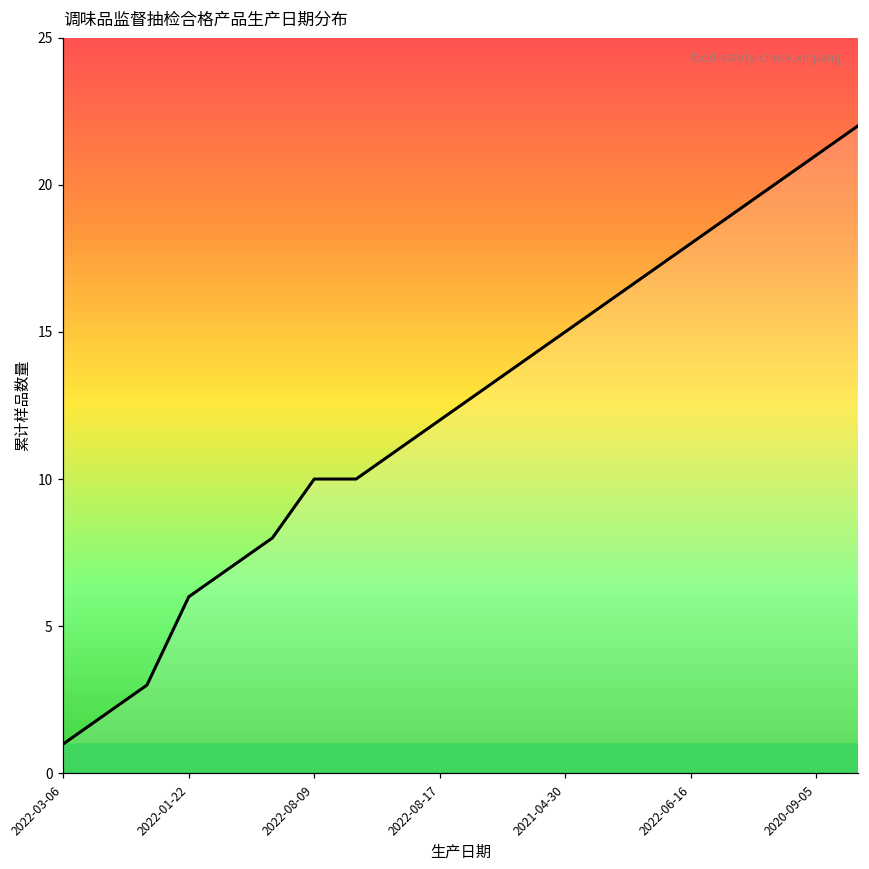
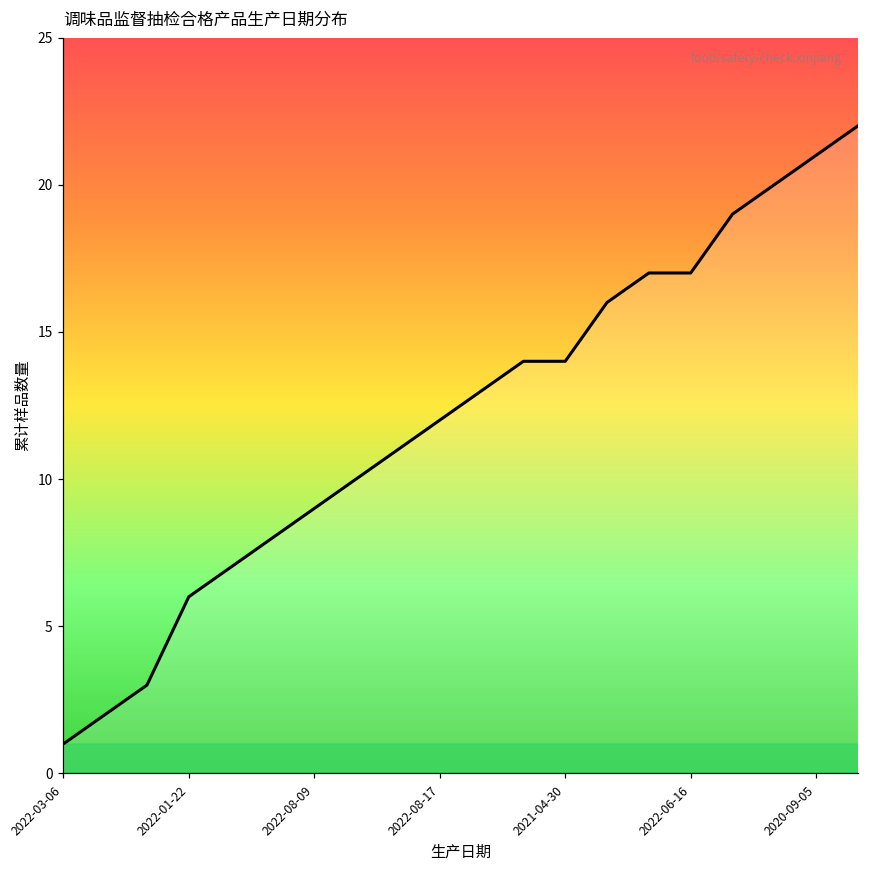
2022-08-09: 10 -> 9
2021-04-30: 15 -> 14
2022-06-16: 18 -> 17
